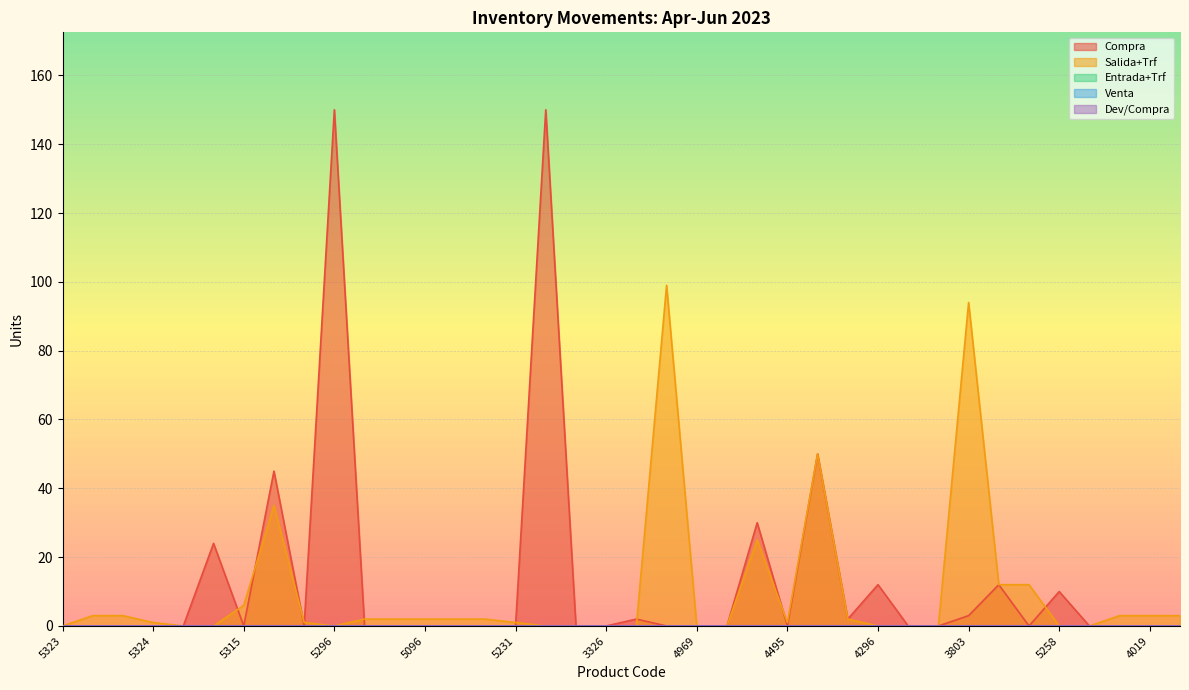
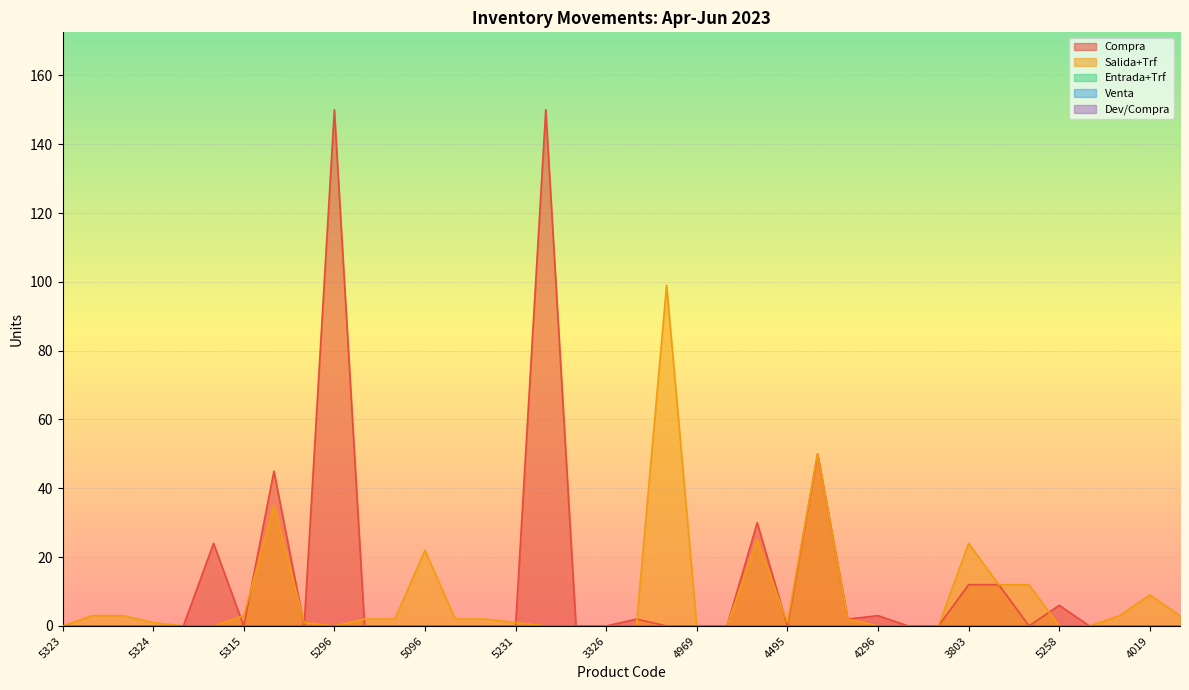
Salida+Trf, 5315: 6 -> 3
Salida+Trf, 5096: 2 -> 22
Compra, 4296: 12 -> 3
Compra, 3803: 3 -> 12
Salida+Trf, 3803: 94 -> 24
Compra, 5258: 10 -> 6
Salida+Trf, 4019: 3 -> 9
